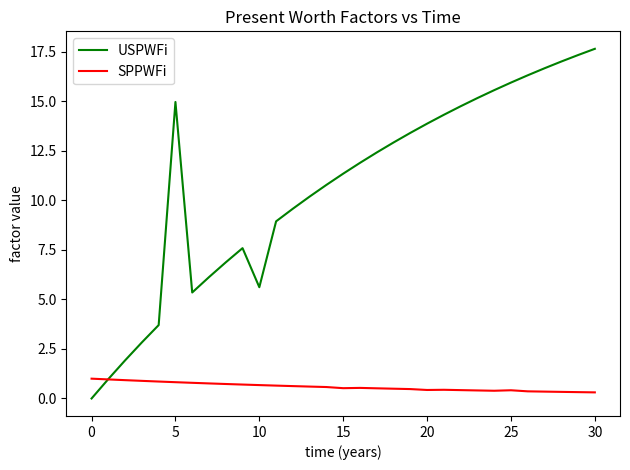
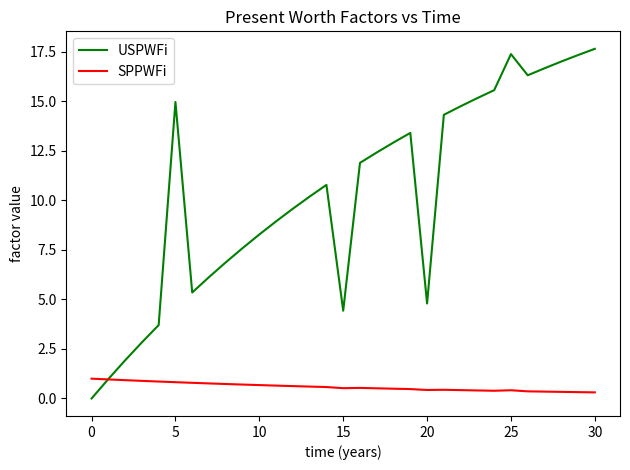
USPWFi, 10: 5.6 -> 8.3
USPWFi, 15: 11.3 -> 4.4
USPWFi, 20: 13.9 -> 4.8
USPWFi, 25: 15.9 -> 17.4
